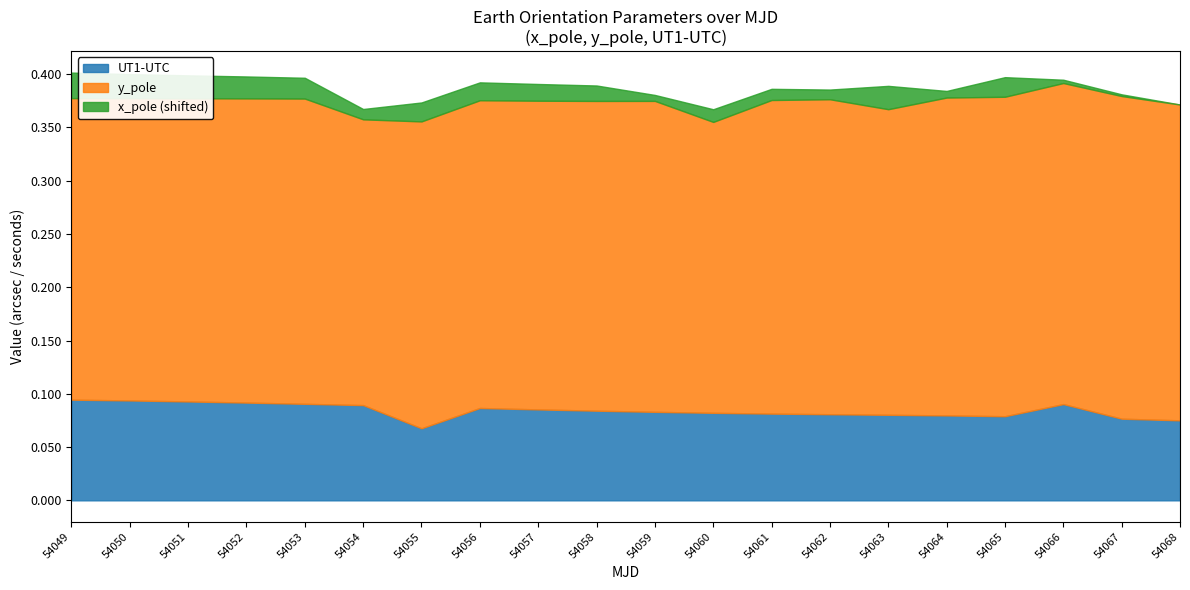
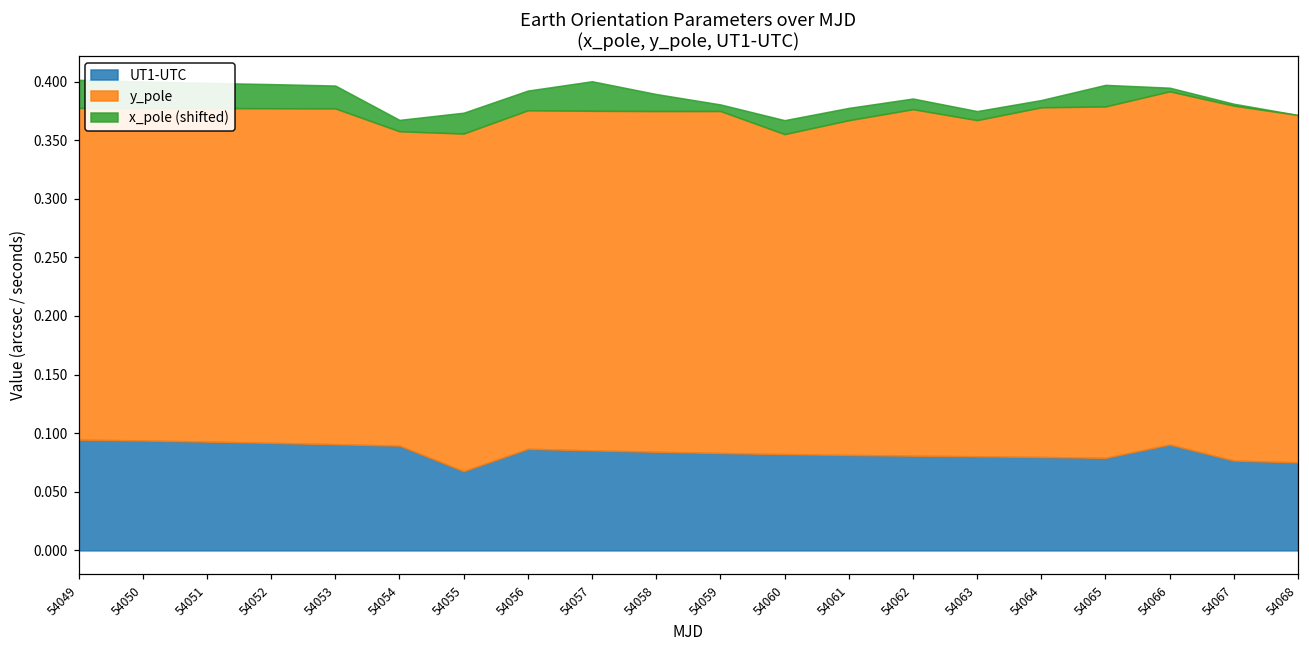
x_pole (shifted), 54057: 0.016 -> 0.025
y_pole, 54061: 0.294 -> 0.286
x_pole (shifted), 54063: 0.022 -> 0.008
